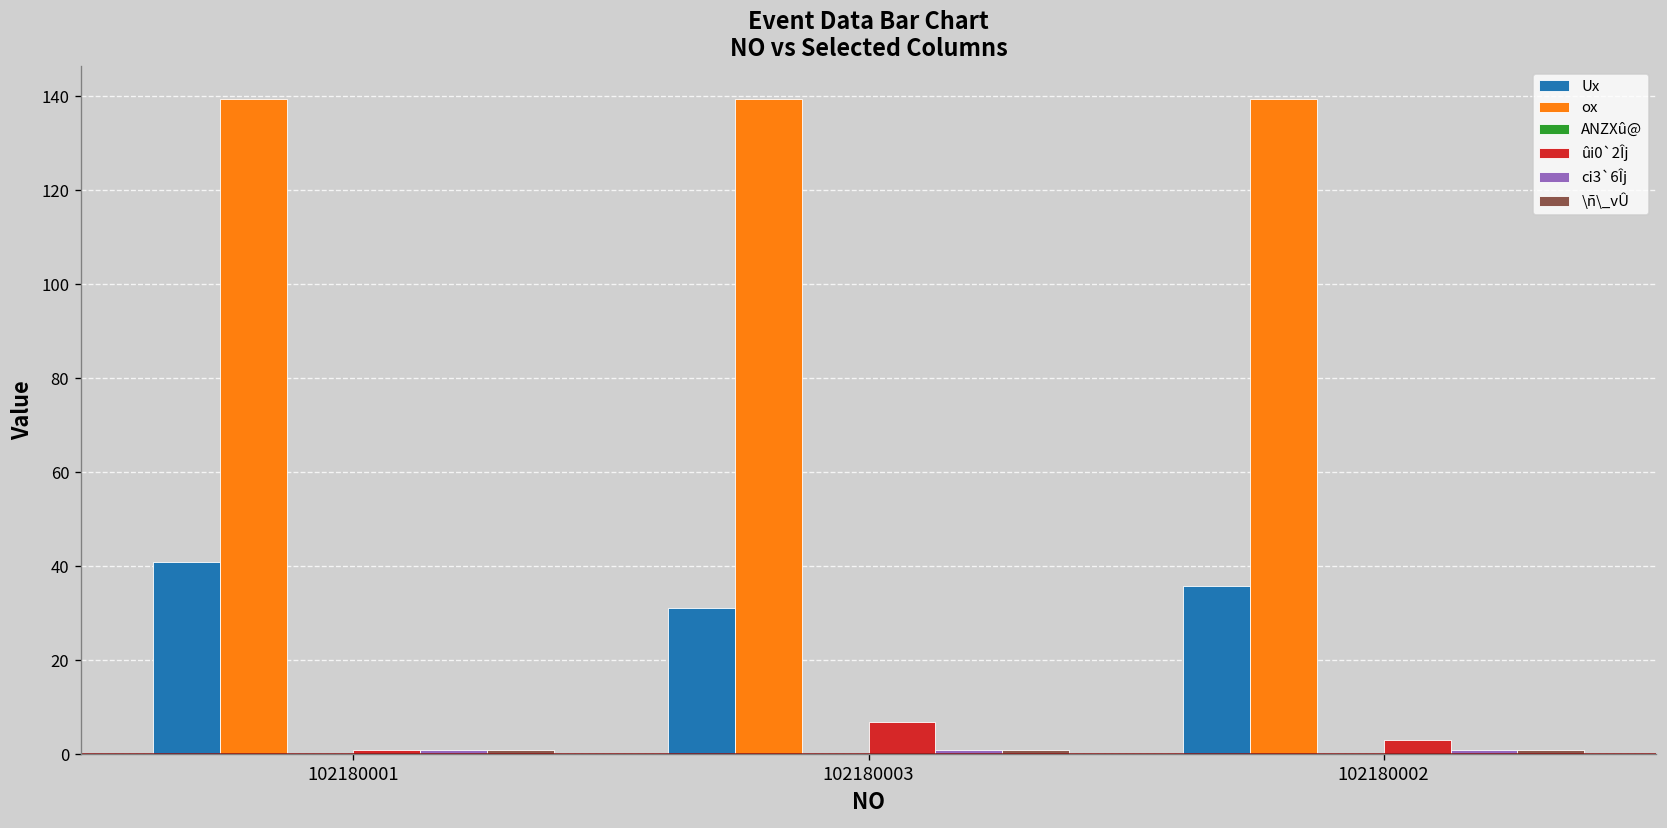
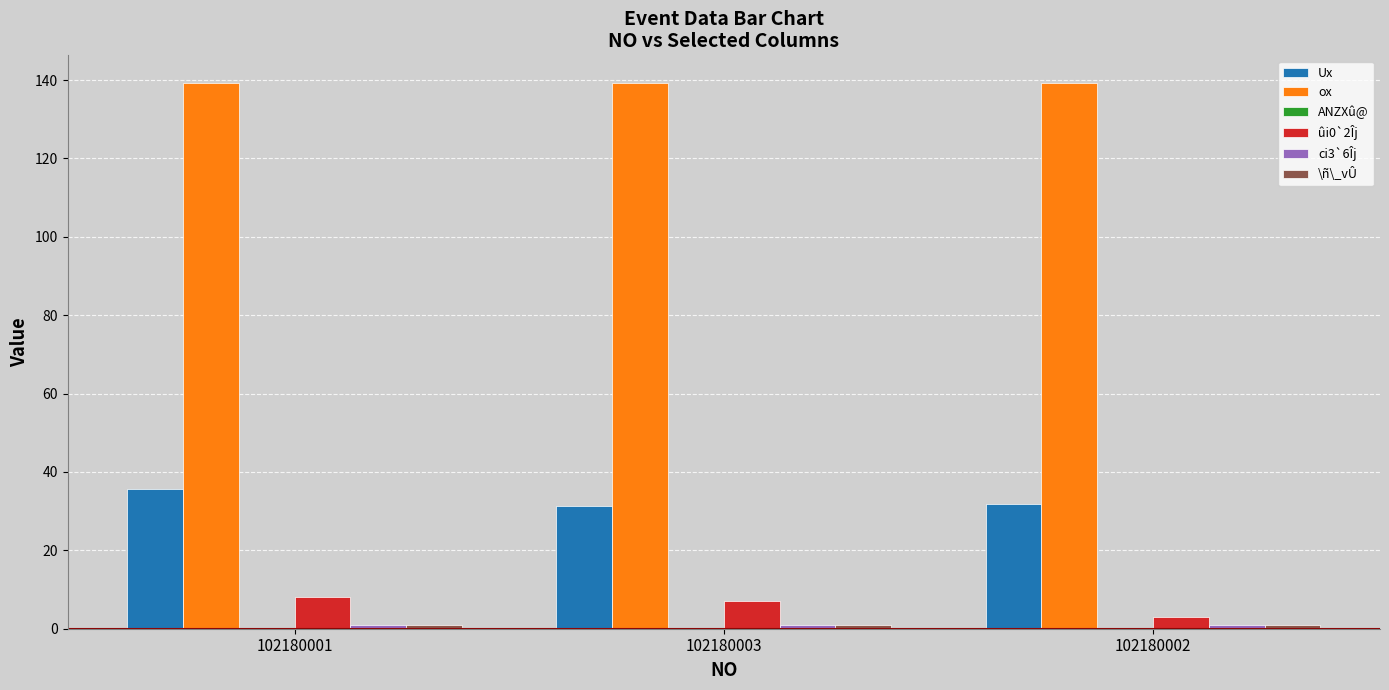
Ux, 102180001: 41 -> 36
ûi0`2Îj, 102180001: 1 -> 8
Ux, 102180002: 36 -> 32
